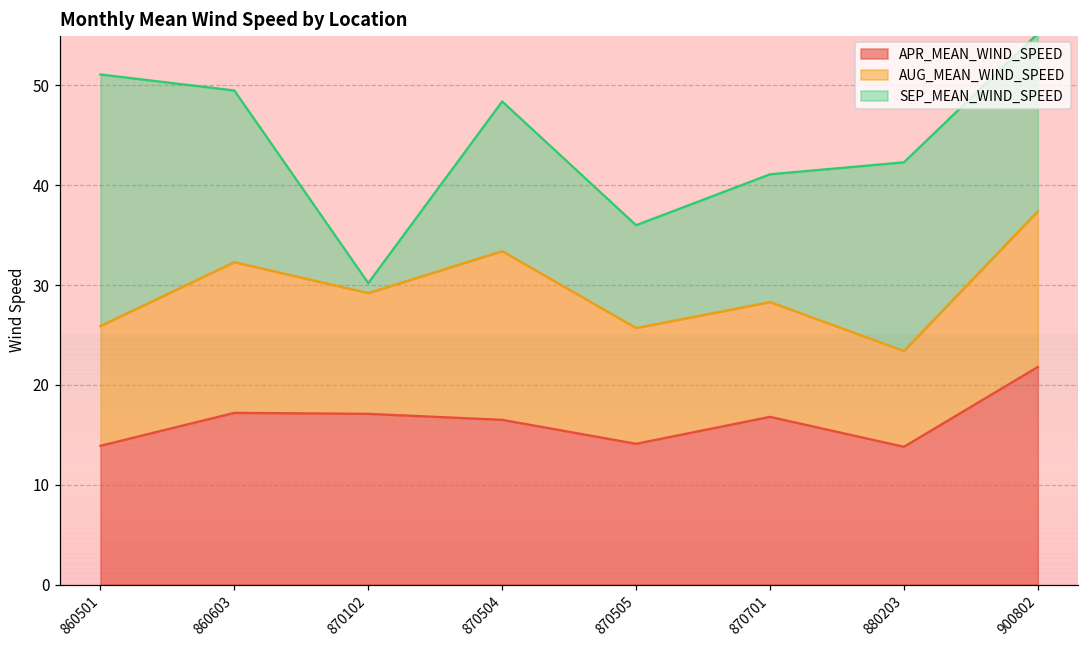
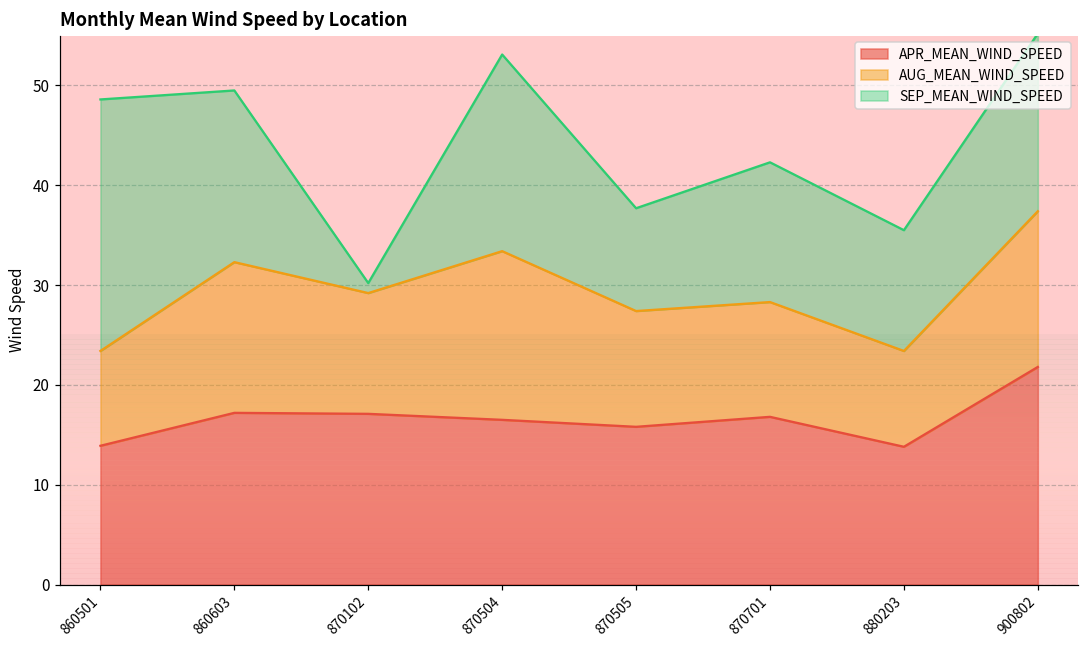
AUG_MEAN_WIND_SPEED, 860501: 12 -> 9
SEP_MEAN_WIND_SPEED, 870504: 15 -> 20
APR_MEAN_WIND_SPEED, 870505: 14 -> 16
SEP_MEAN_WIND_SPEED, 870701: 13 -> 14
SEP_MEAN_WIND_SPEED, 880203: 19 -> 12
